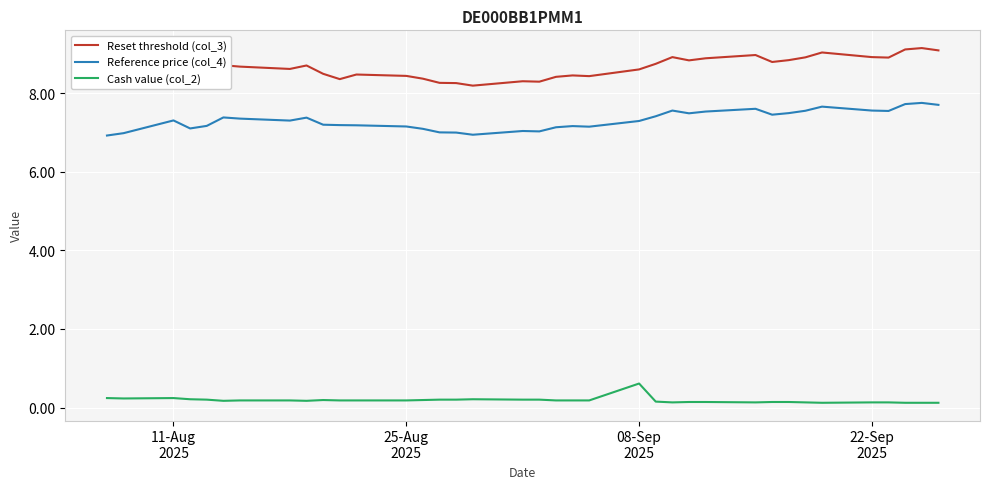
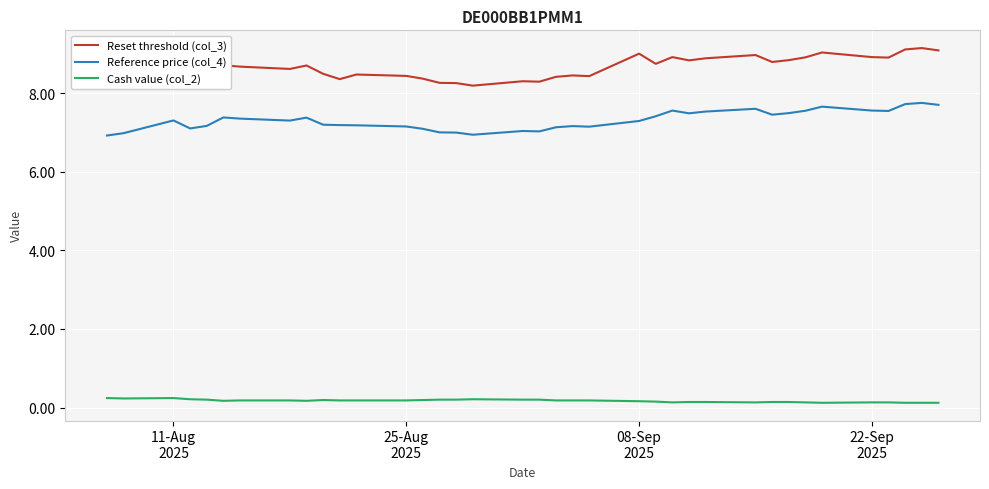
Reset threshold (col_3), 08-Sep 2025: 8.6 -> 9.0
Cash value (col_2), 08-Sep 2025: 0.6 -> 0.2
